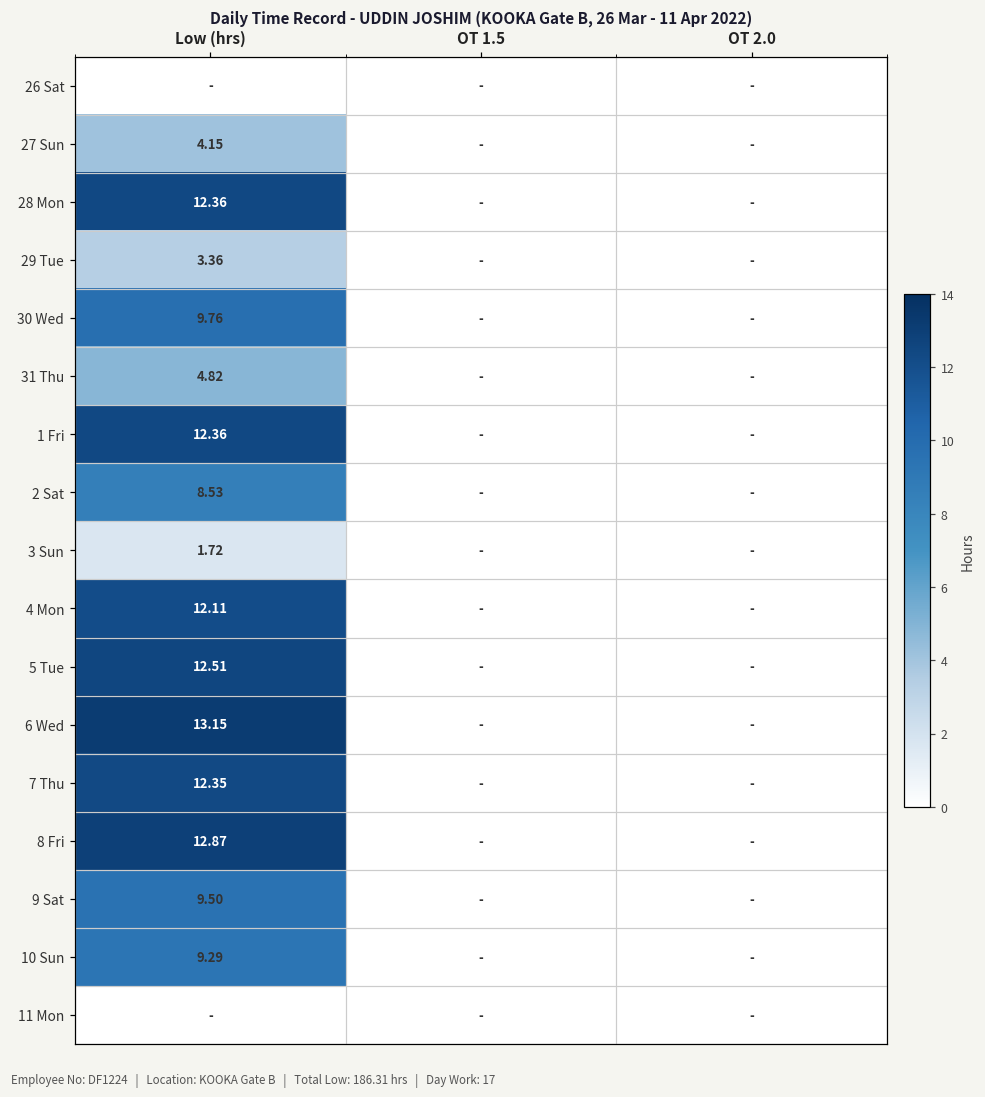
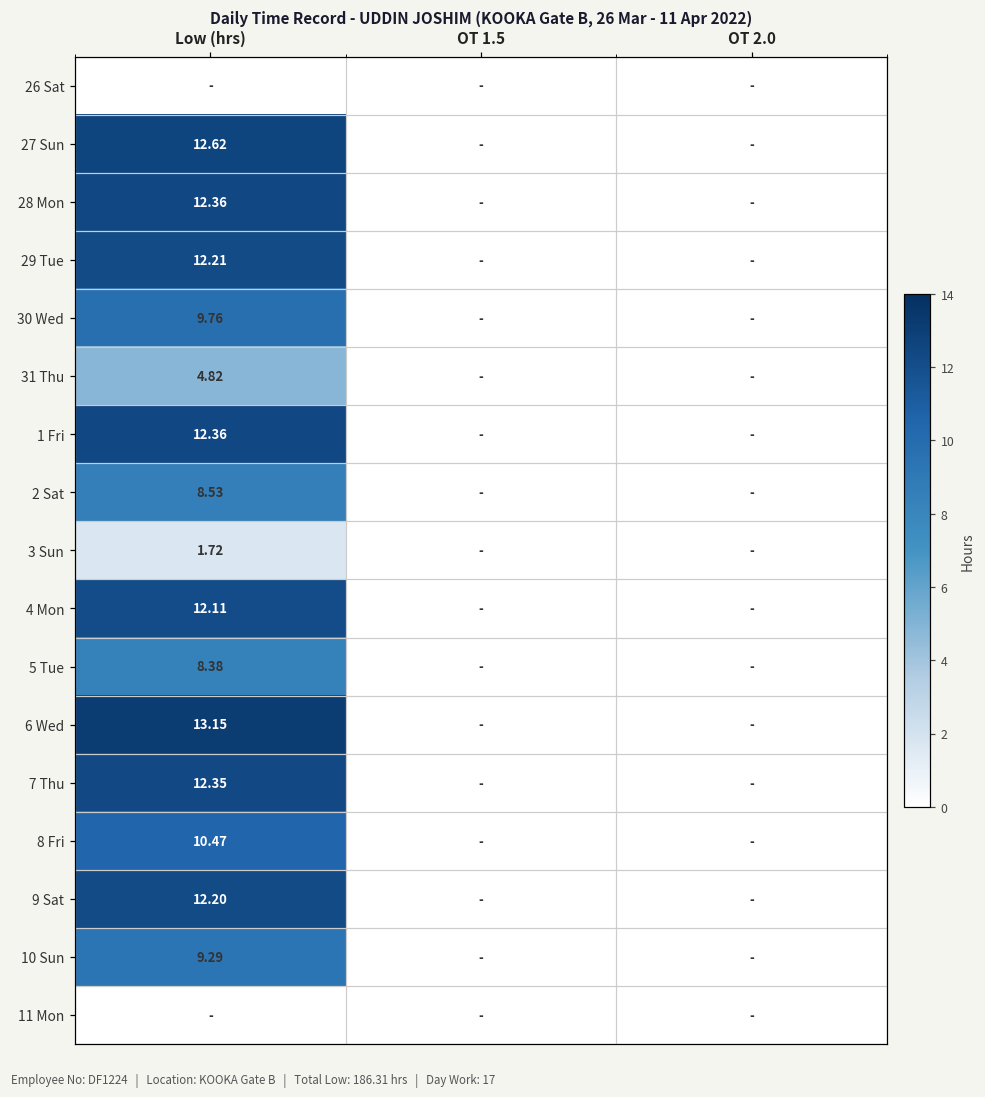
27 Sun, Low (hrs): 4.15 -> 12.62
29 Tue, Low (hrs): 3.36 -> 12.21
5 Tue, Low (hrs): 12.51 -> 8.38
8 Fri, Low (hrs): 12.87 -> 10.47
9 Sat, Low (hrs): 9.50 -> 12.20
